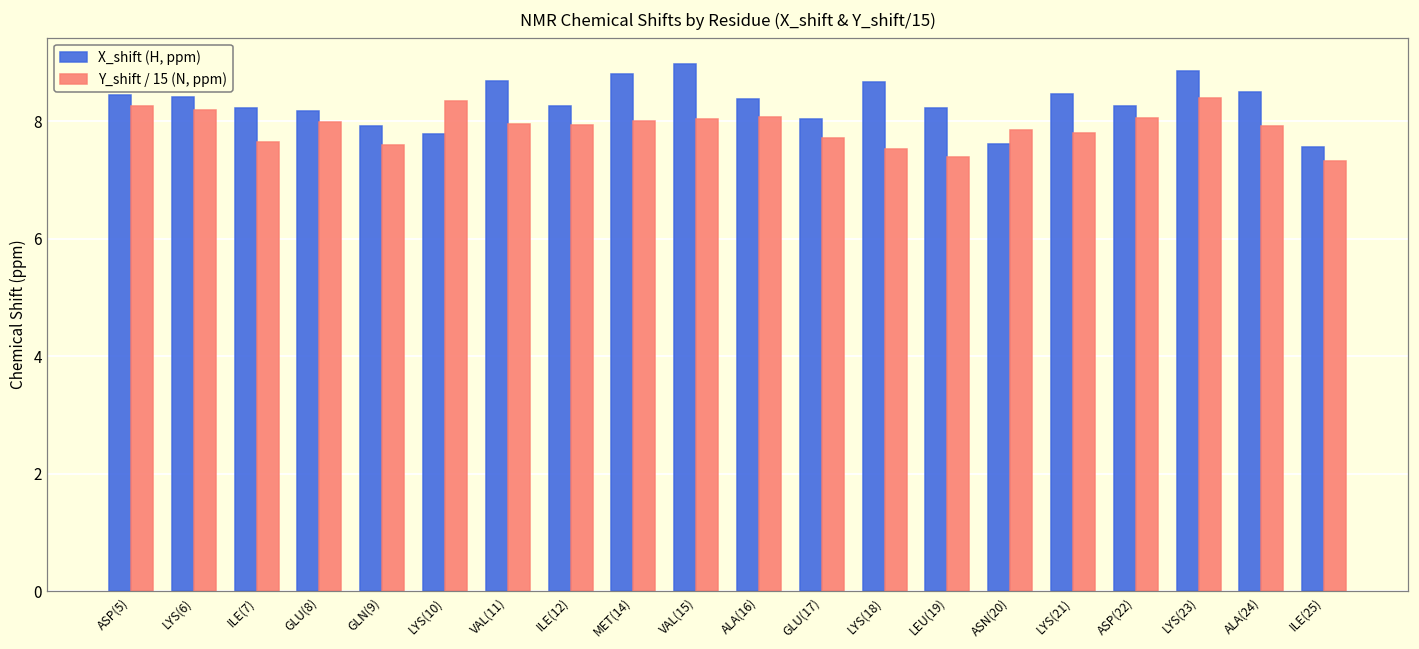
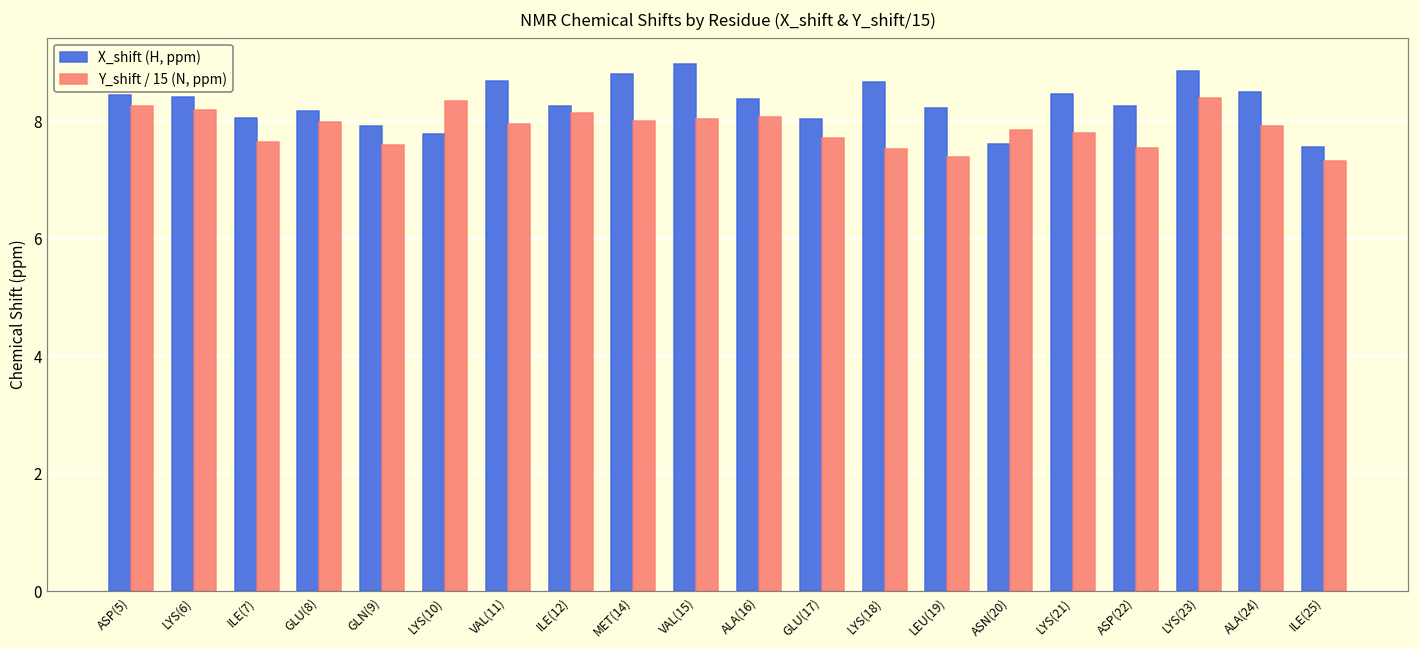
X_shift (H, ppm), ILE(7): 8.2 -> 8.1
Y_shift / 15 (N, ppm), ILE(12): 7.9 -> 8.1
Y_shift / 15 (N, ppm), ASP(22): 8.1 -> 7.5
